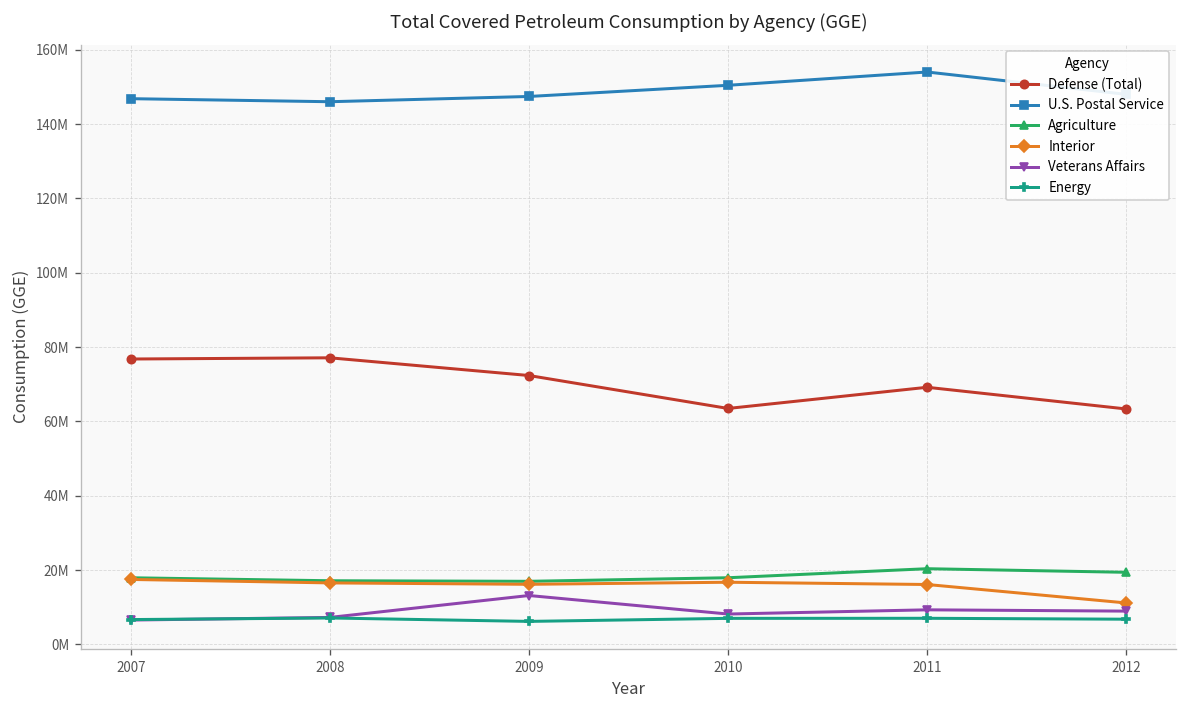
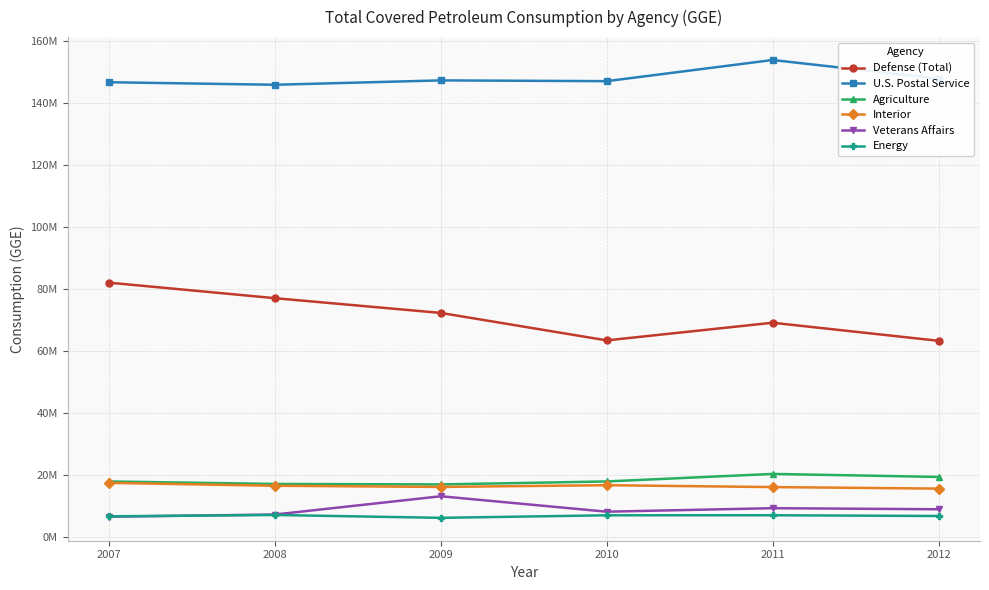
Defense (Total), 2007: 77000000 -> 82000000
U.S. Postal Service, 2010: 150000000 -> 147000000
Interior, 2012: 11000000 -> 16000000
